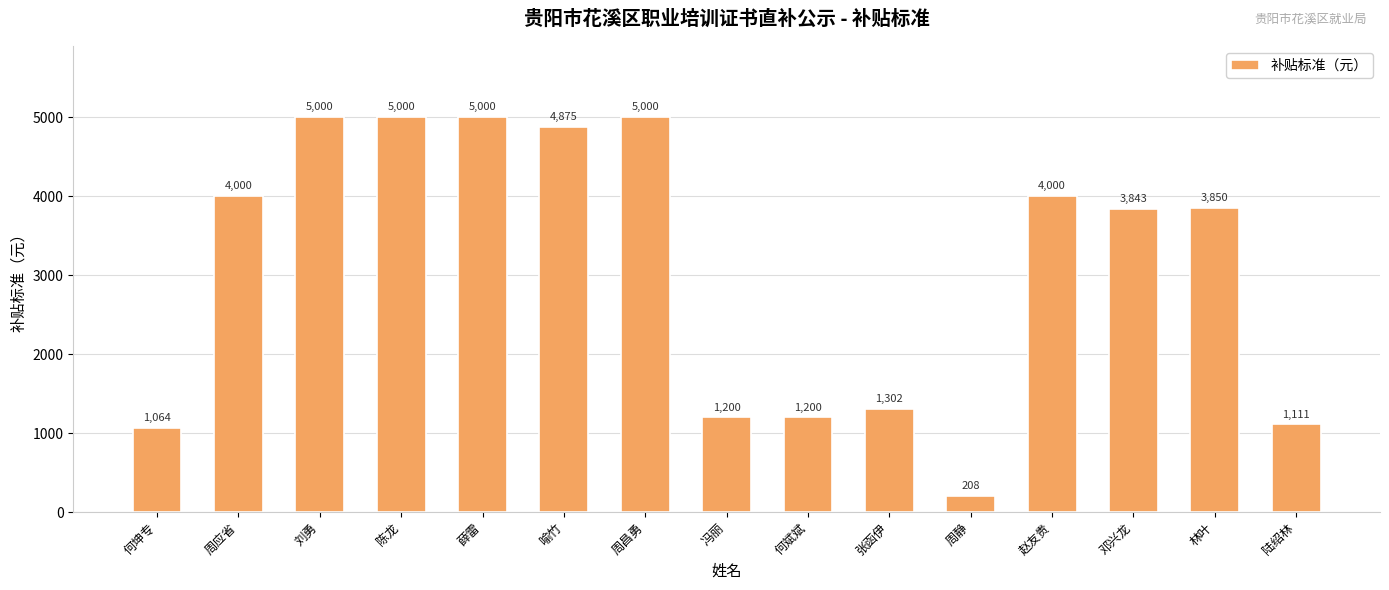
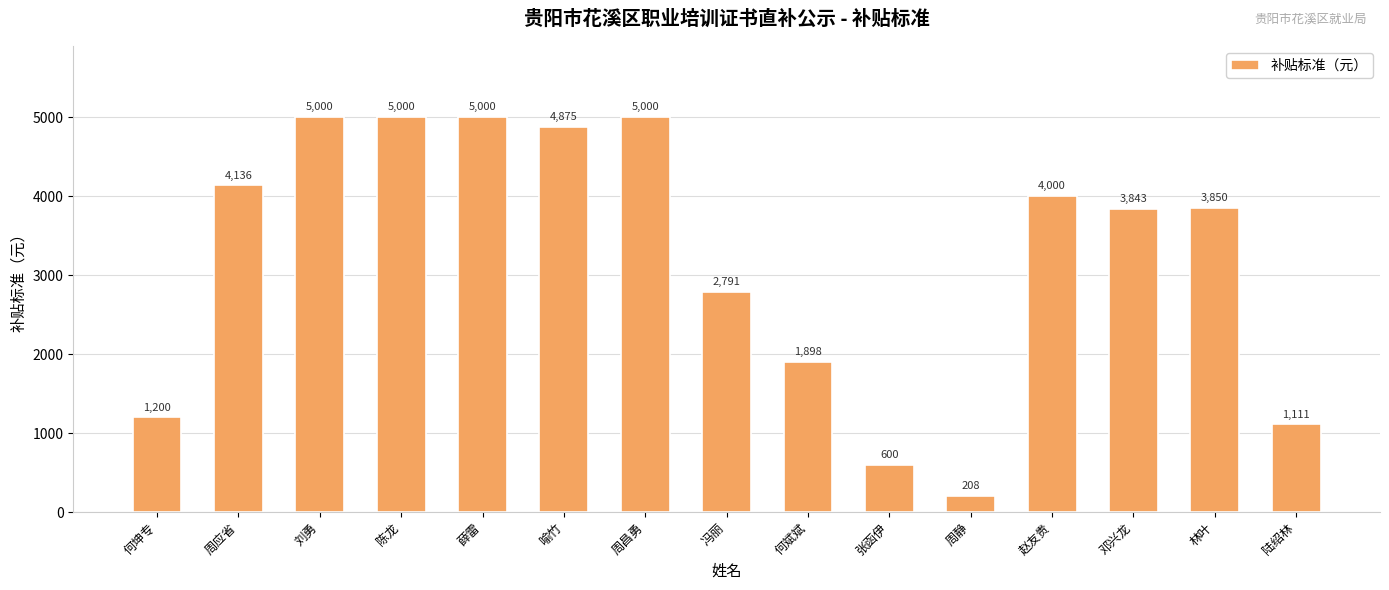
何坤专: 1,064 -> 1,200
周应省: 4,000 -> 4,136
冯丽: 1,200 -> 2,791
何斌斌: 1,200 -> 1,898
张函伊: 1,302 -> 600
